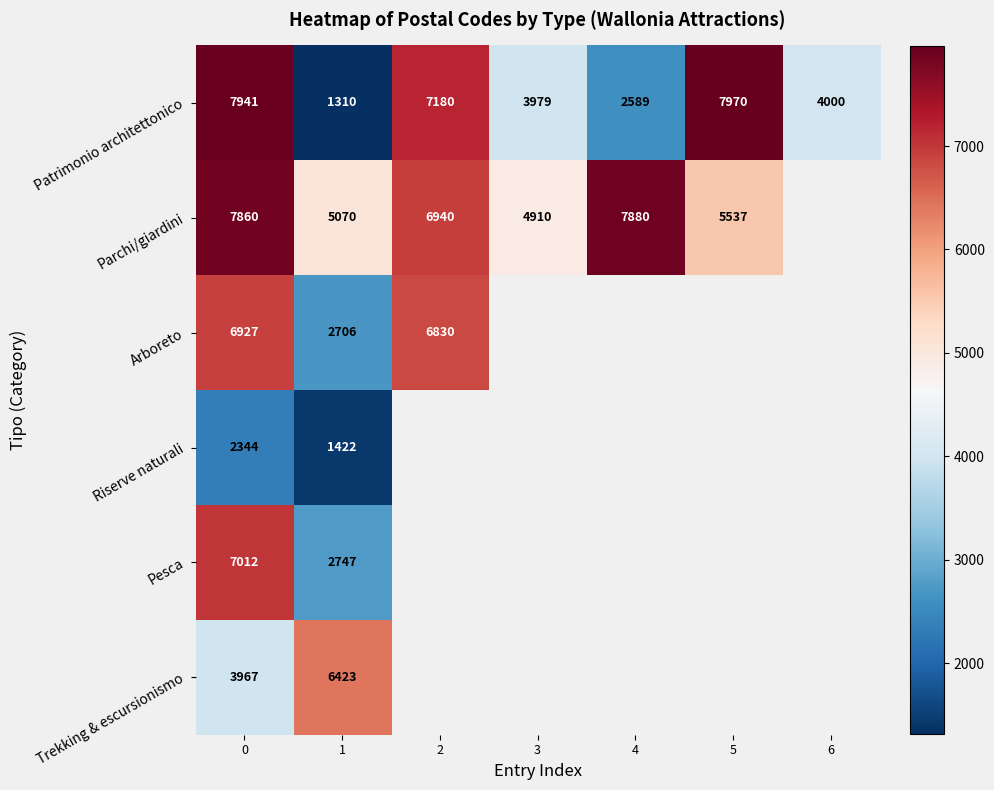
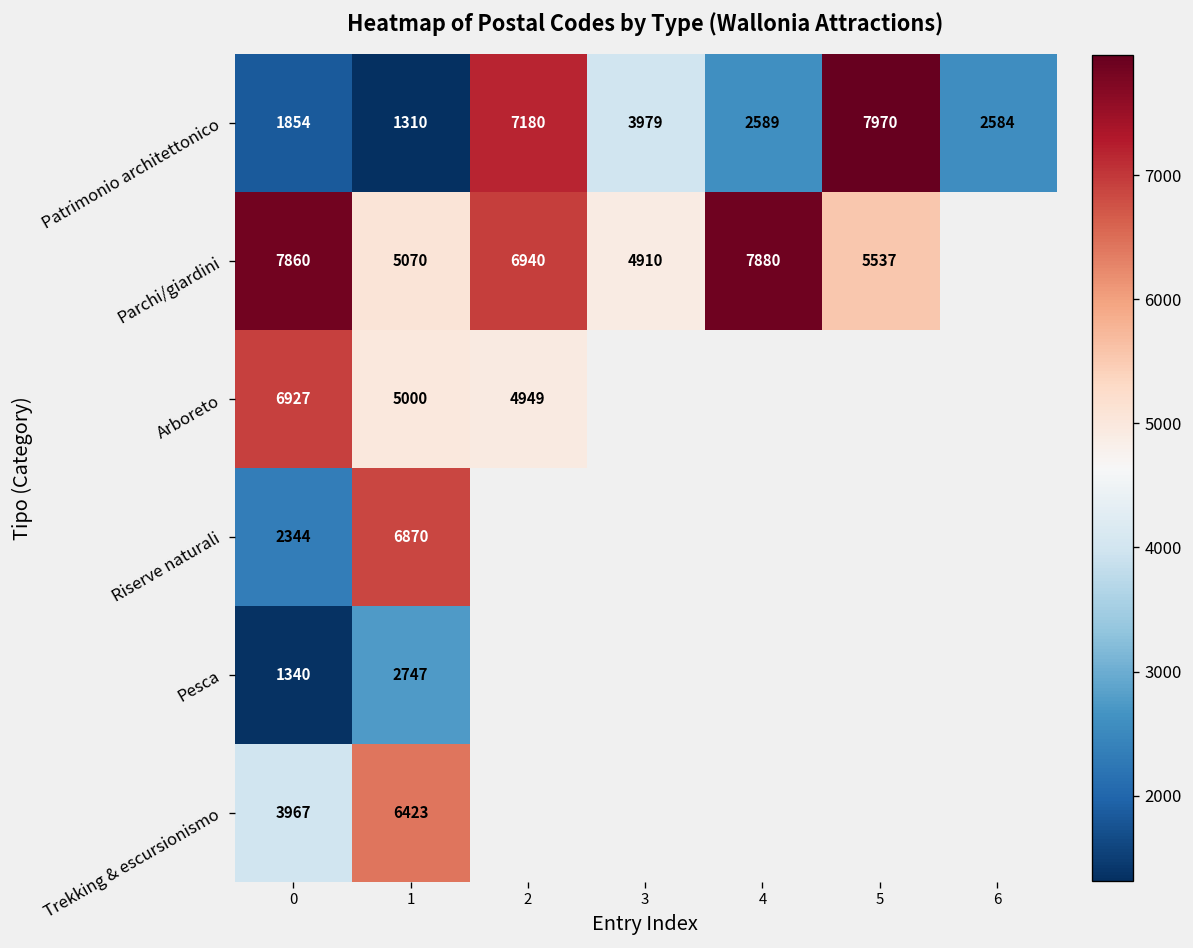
Patrimonio architettonico, 0: 7941 -> 1854
Patrimonio architettonico, 6: 4000 -> 2584
Arboreto, 1: 2706 -> 5000
Arboreto, 2: 6830 -> 4949
Riserve naturali, 1: 1422 -> 6870
Pesca, 0: 7012 -> 1340
